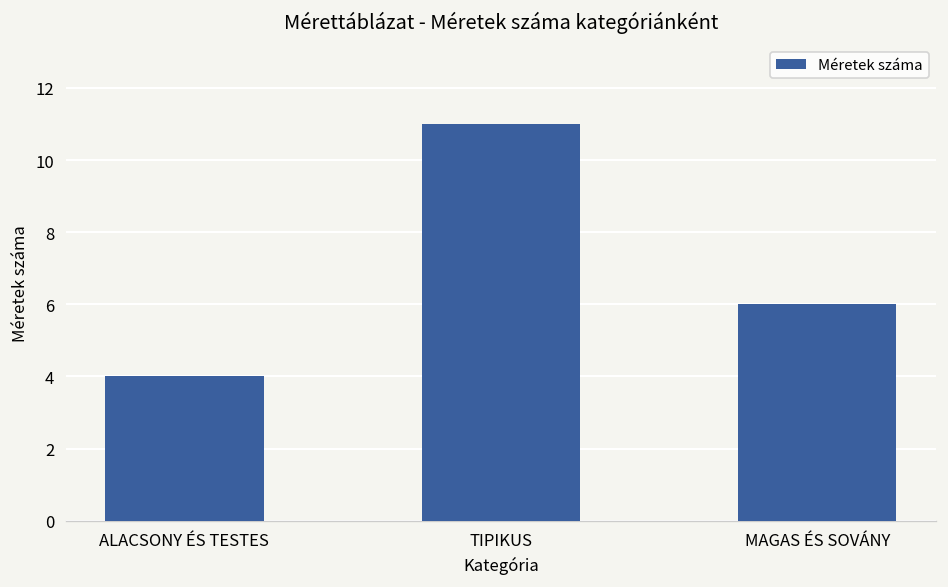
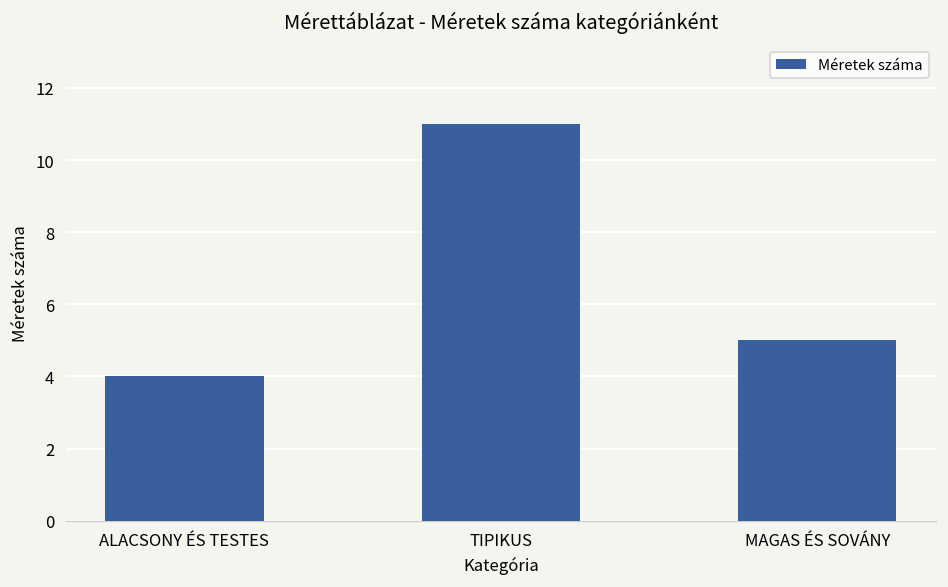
MAGAS ÉS SOVÁNY: 6 -> 5
